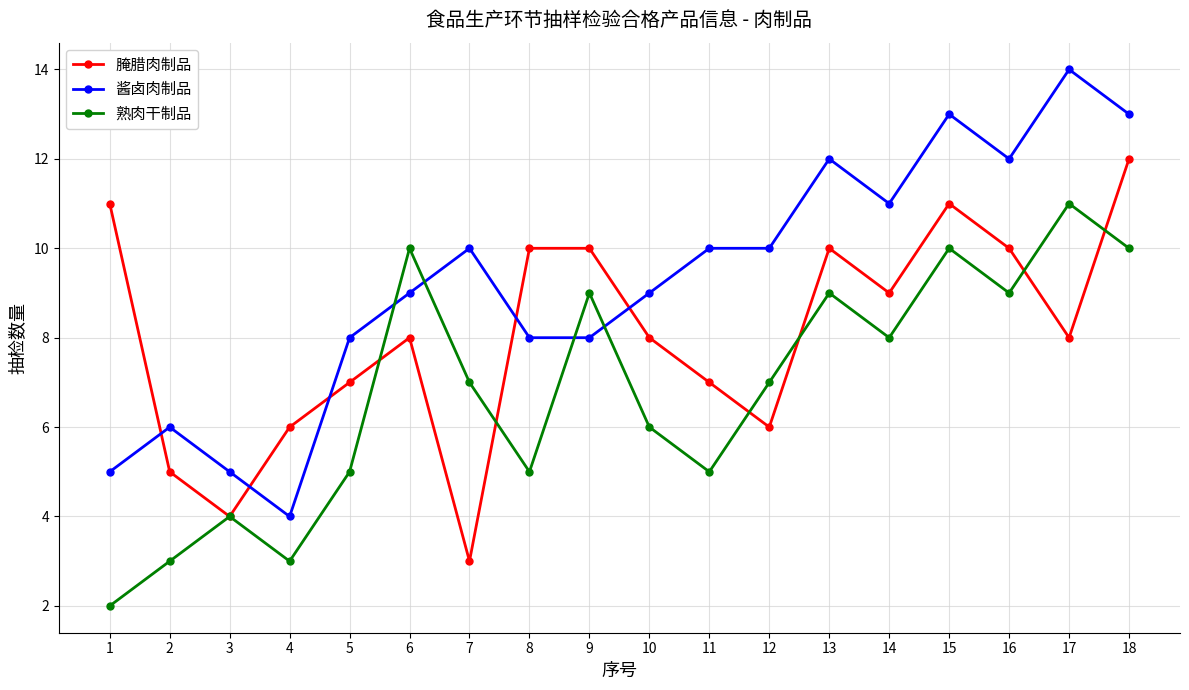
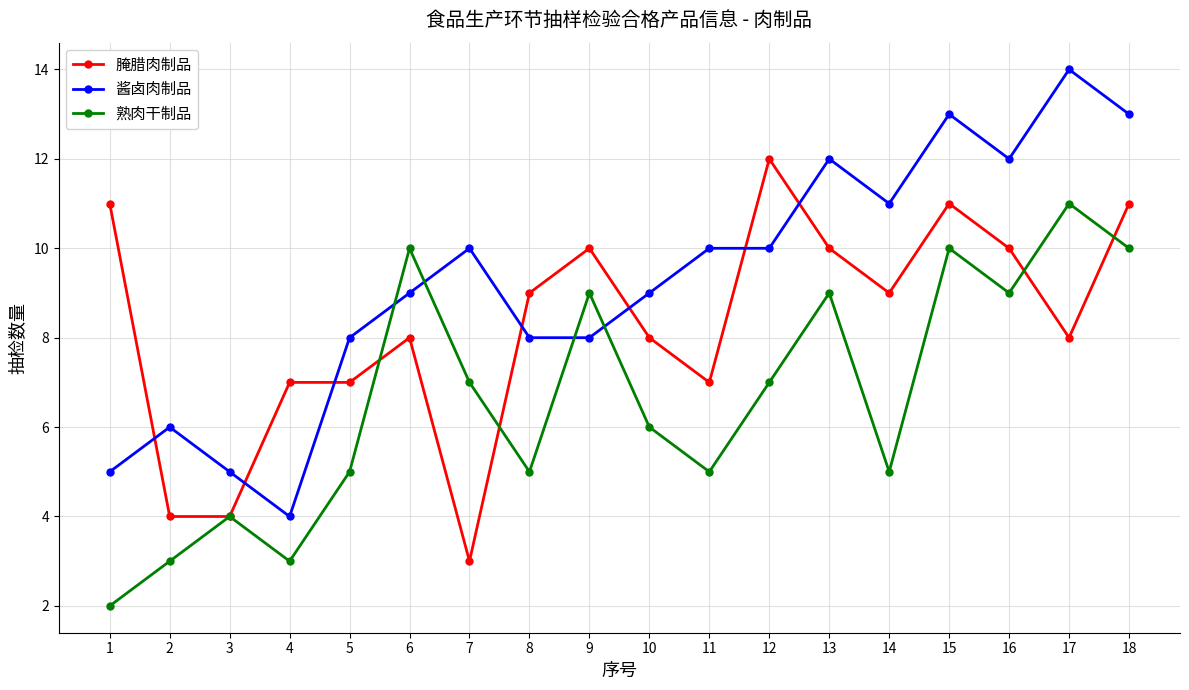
腌腊肉制品, 2: 5 -> 4
腌腊肉制品, 4: 6 -> 7
腌腊肉制品, 8: 10 -> 9
腌腊肉制品, 12: 6 -> 12
熟肉干制品, 14: 8 -> 5
腌腊肉制品, 18: 12 -> 11
